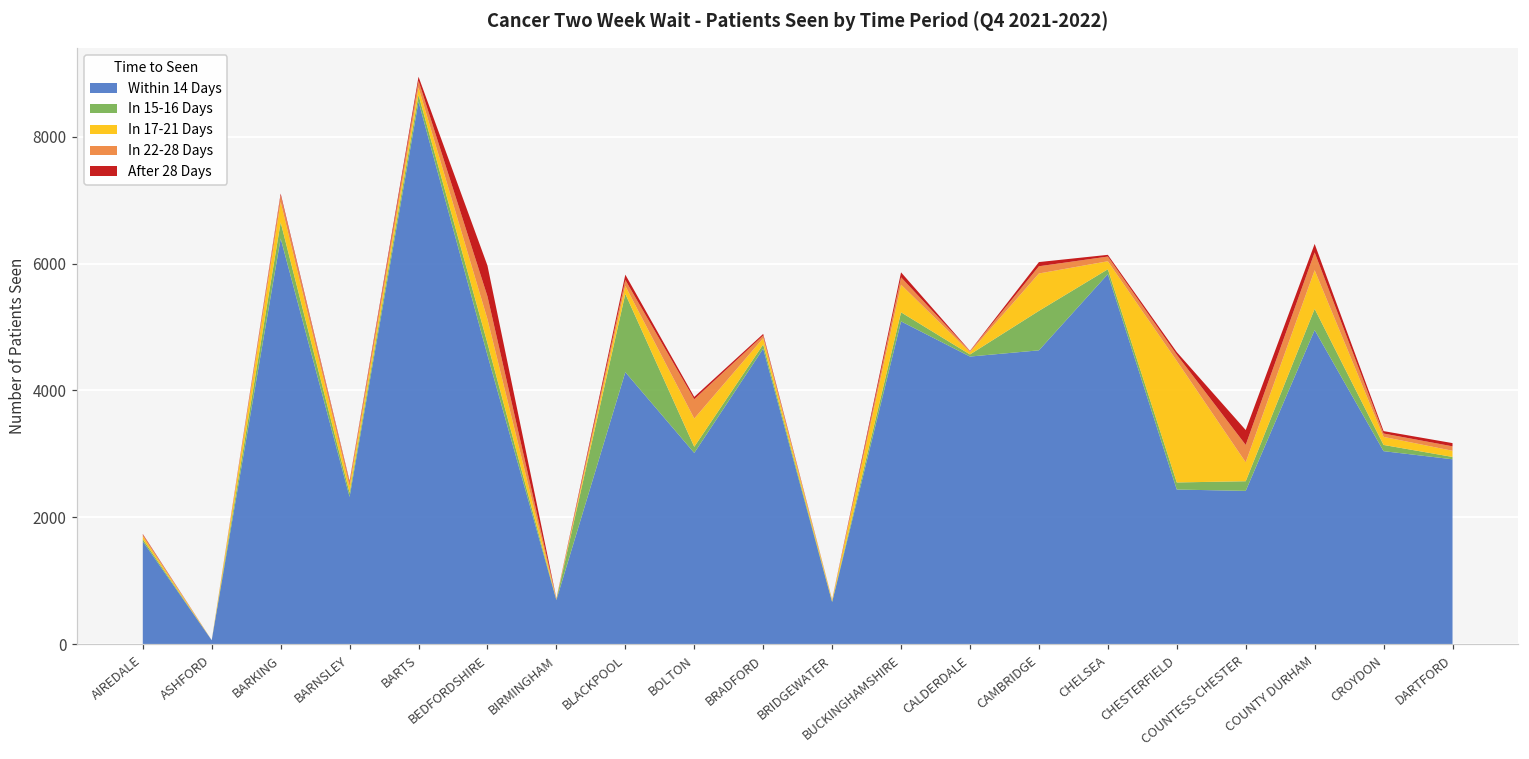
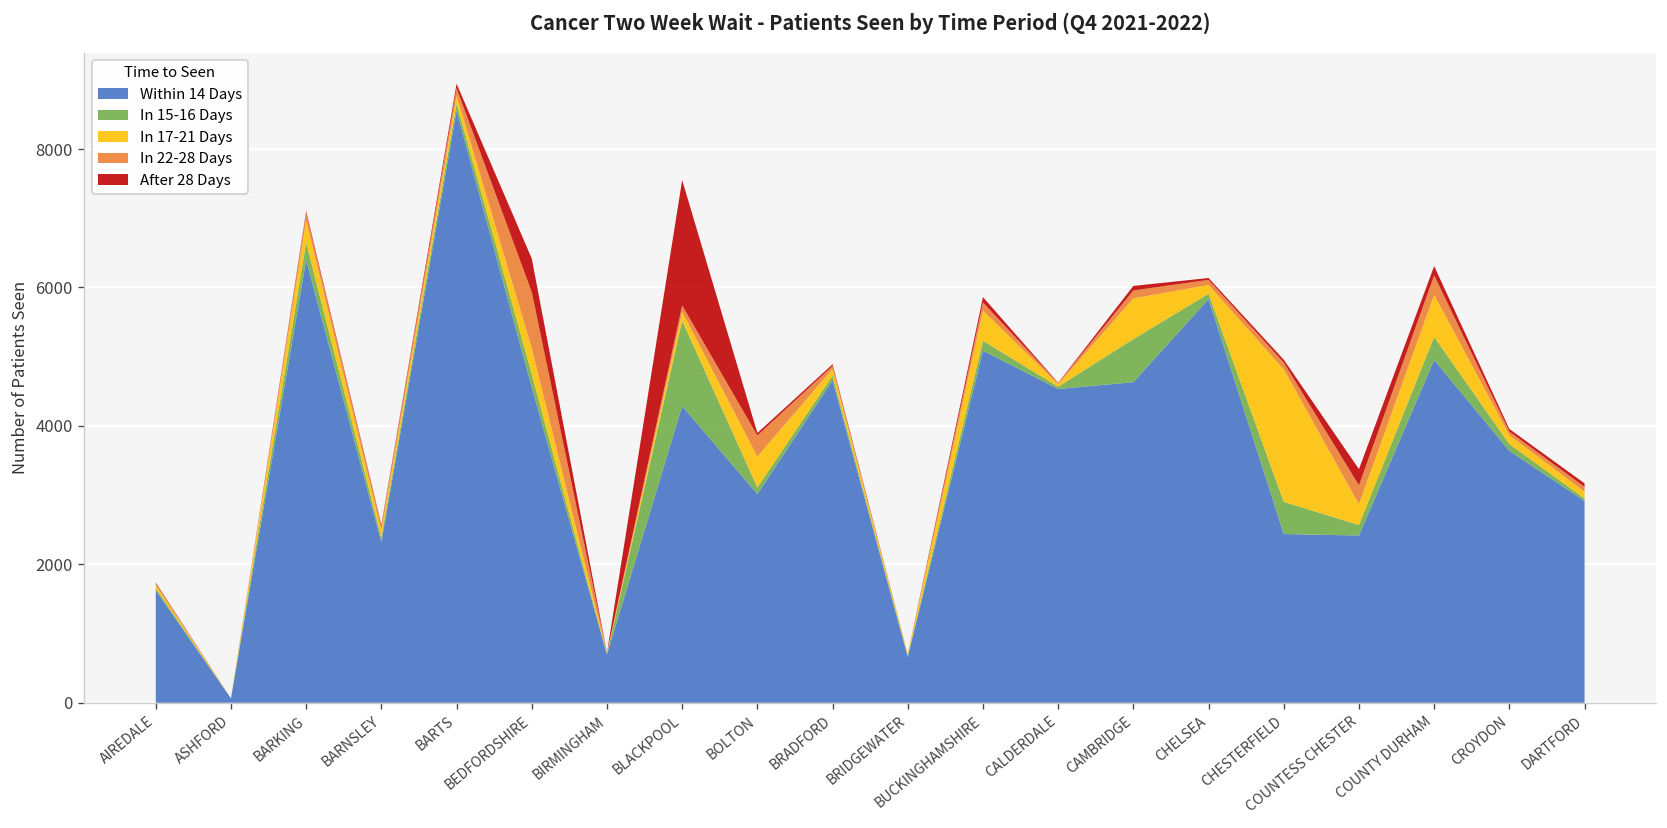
In 22-28 Days, BEDFORDSHIRE: 400 -> 800
After 28 Days, BLACKPOOL: 100 -> 1800
In 15-16 Days, CHESTERFIELD: 100 -> 500
Within 14 Days, CROYDON: 3000 -> 3600
